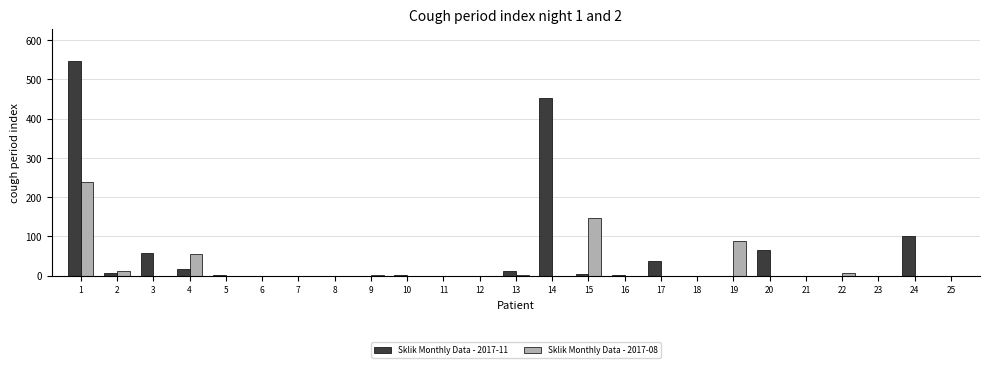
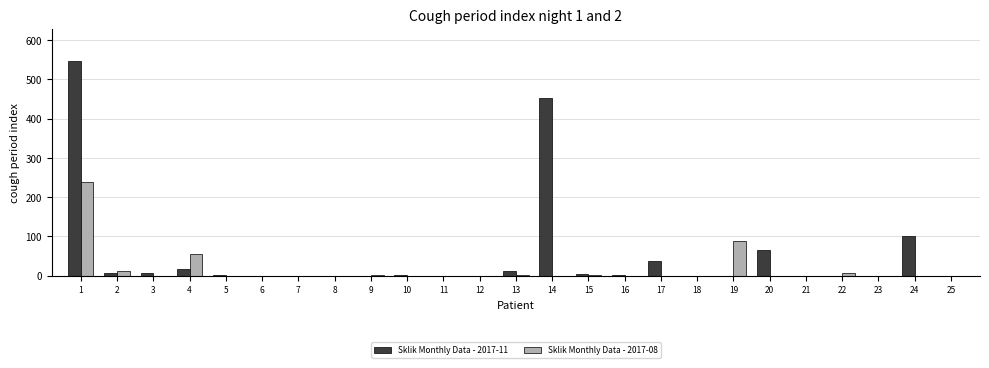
Sklik Monthly Data - 2017-11, 3: 60 -> 10
Sklik Monthly Data - 2017-08, 15: 150 -> 0
